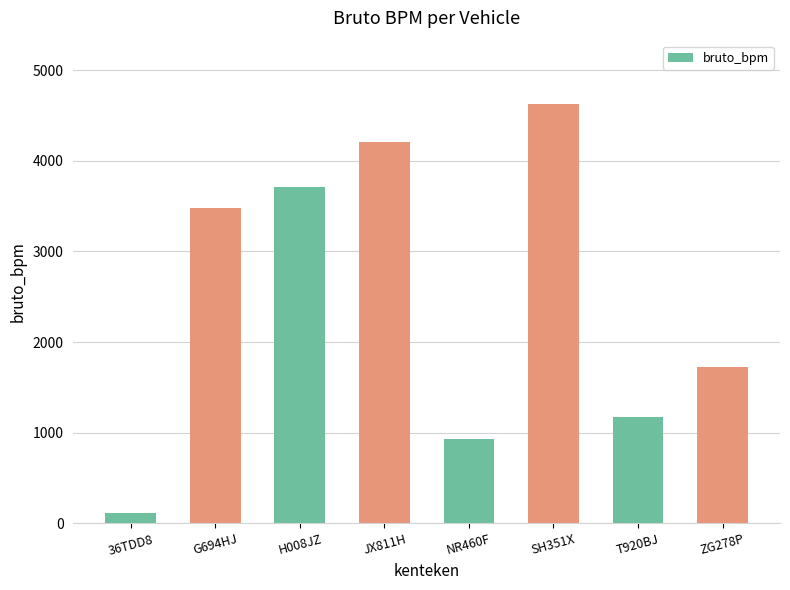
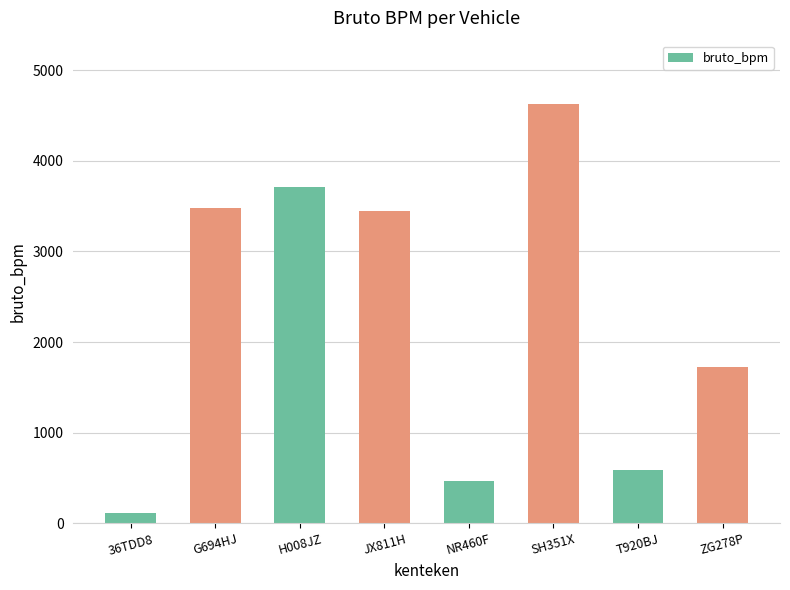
JX811H: 4200 -> 3400
NR460F: 900 -> 500
T920BJ: 1200 -> 600
